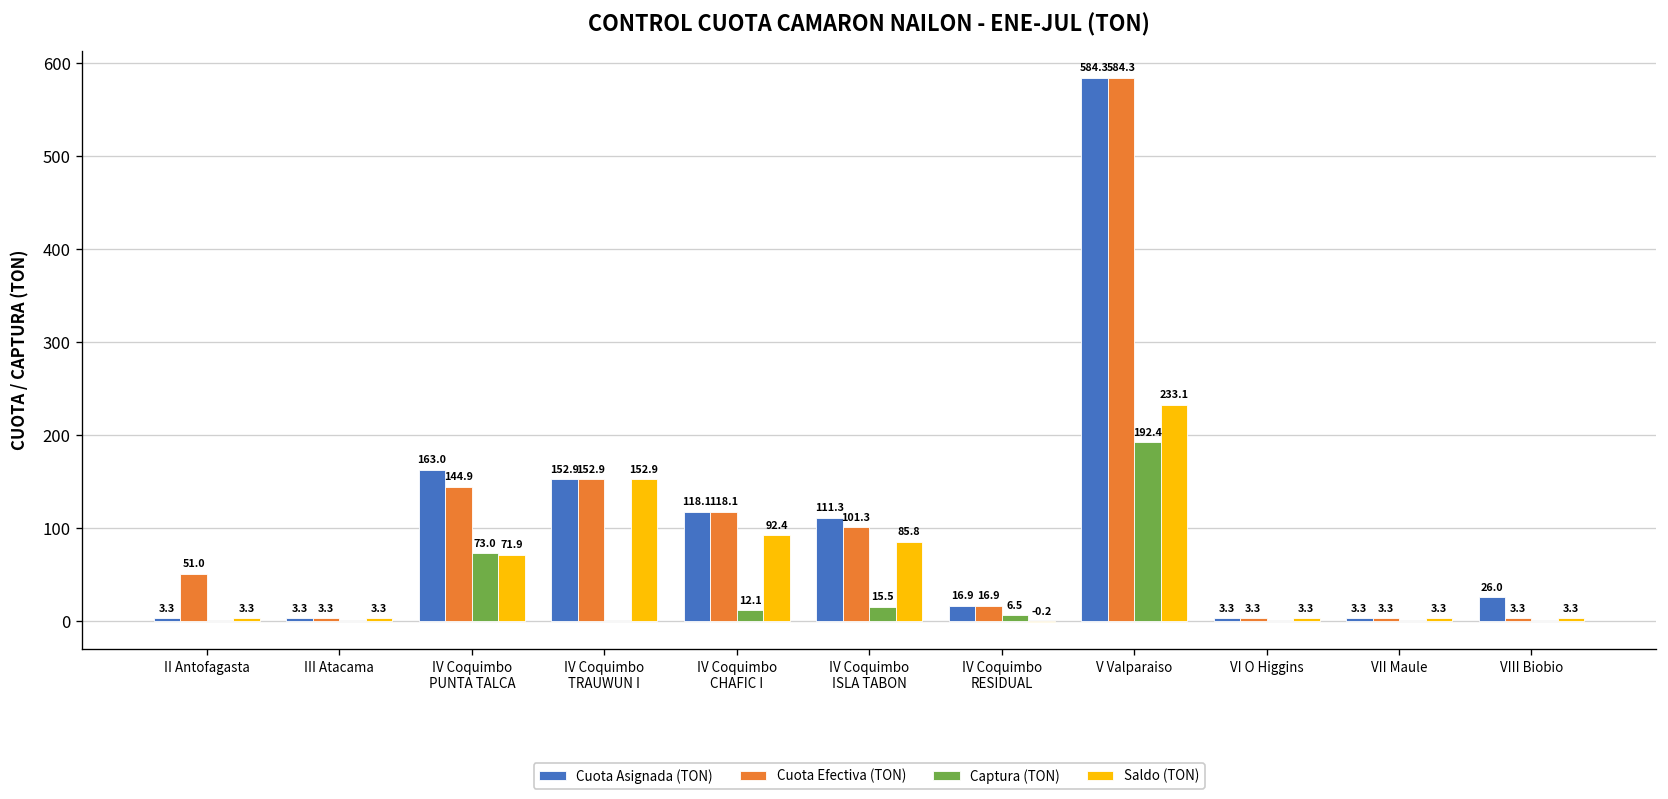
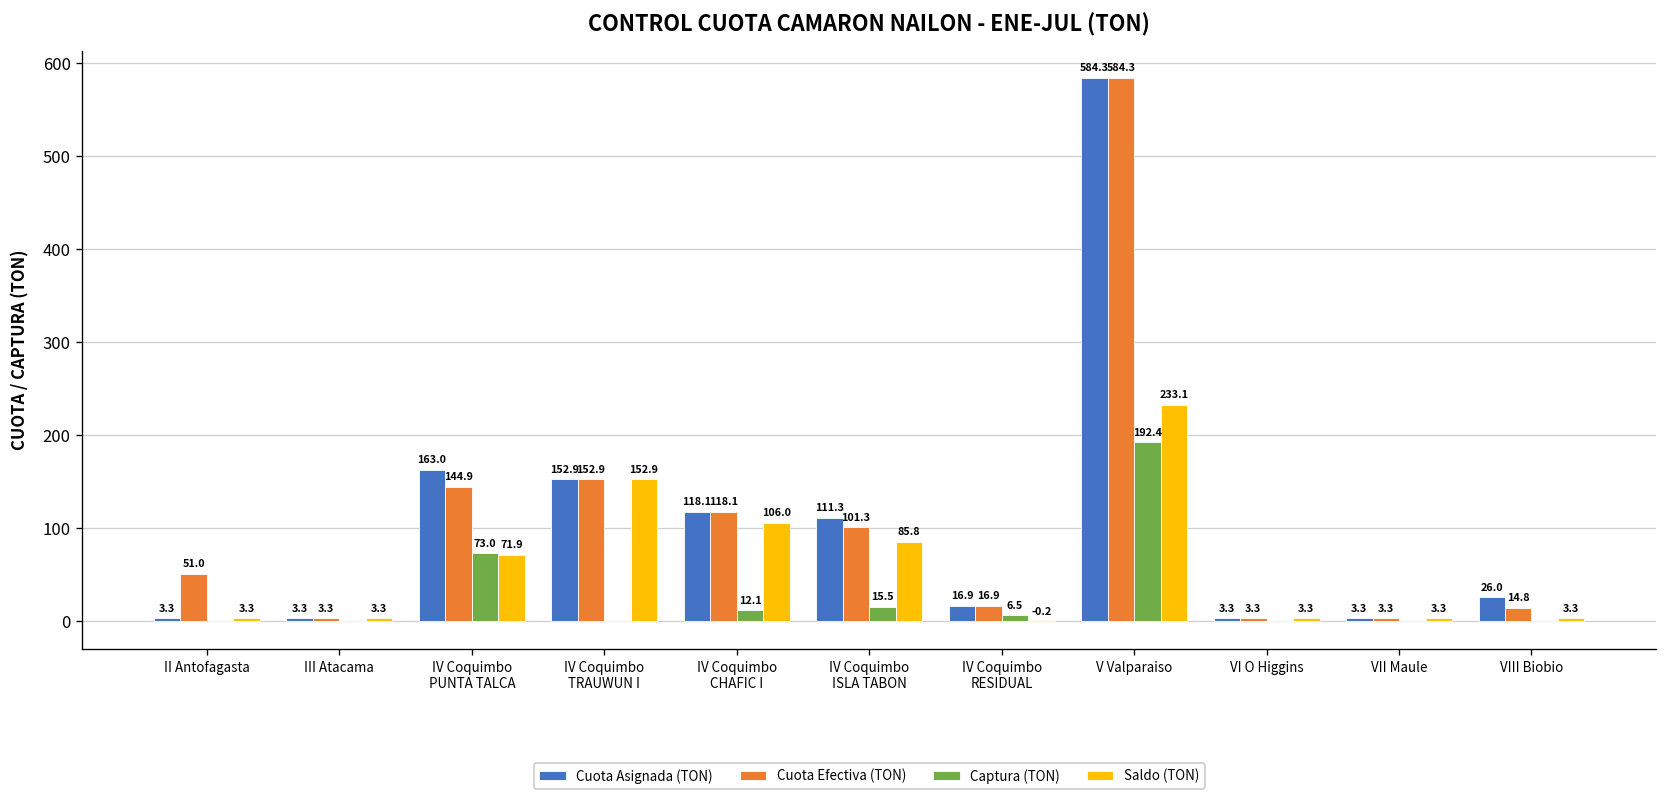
Saldo (TON), IV Coquimbo CHAFIC I: 92.4 -> 106.0
Cuota Efectiva (TON), VIII Biobio: 3.3 -> 14.8
